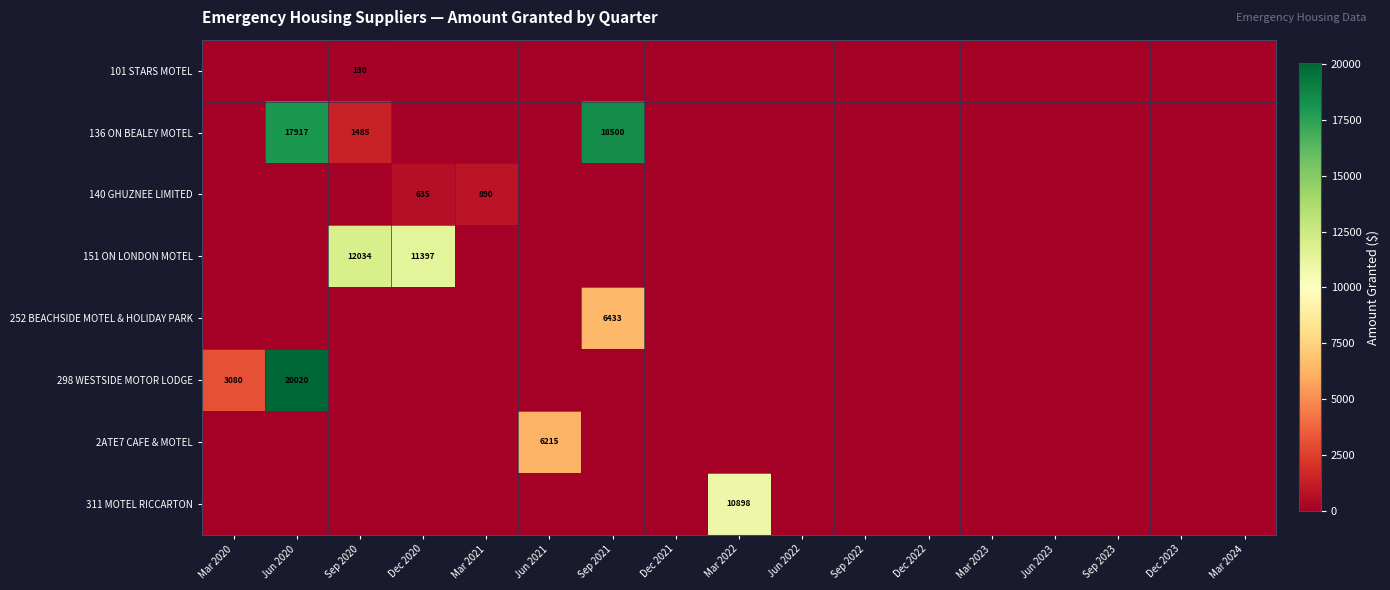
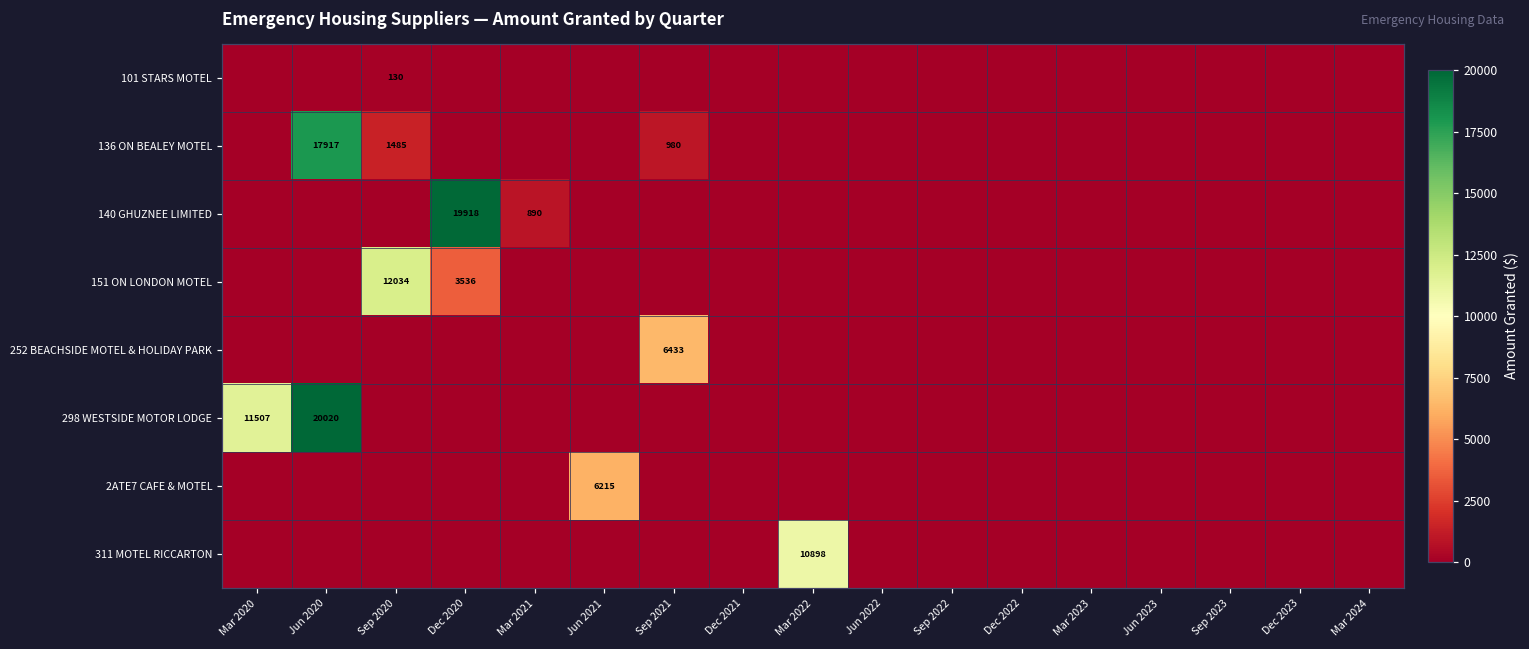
136 ON BEALEY MOTEL, Sep 2021: 18500 -> 980
140 GHUZNEE LIMITED, Dec 2020: 635 -> 19918
151 ON LONDON MOTEL, Dec 2020: 11397 -> 3536
298 WESTSIDE MOTOR LODGE, Mar 2020: 3080 -> 11507
